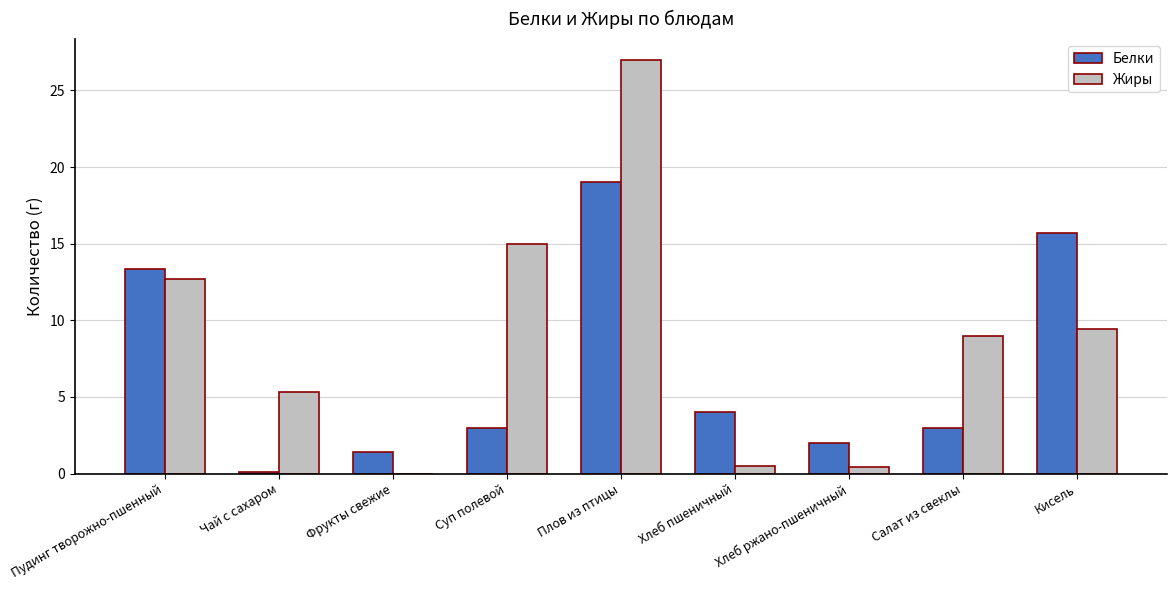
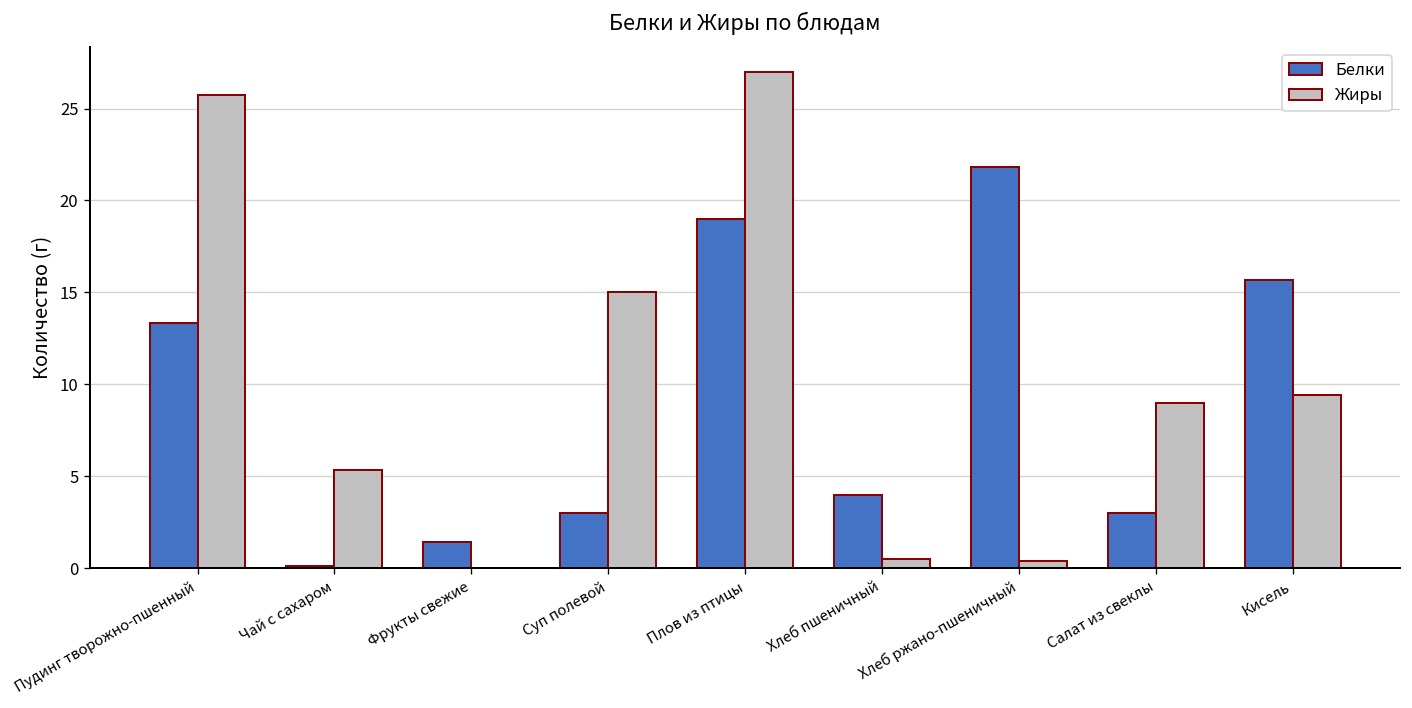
Жиры, Пудинг творожно-пшенный: 12.7 -> 25.8
Белки, Хлеб ржано-пшеничный: 2.0 -> 21.8
